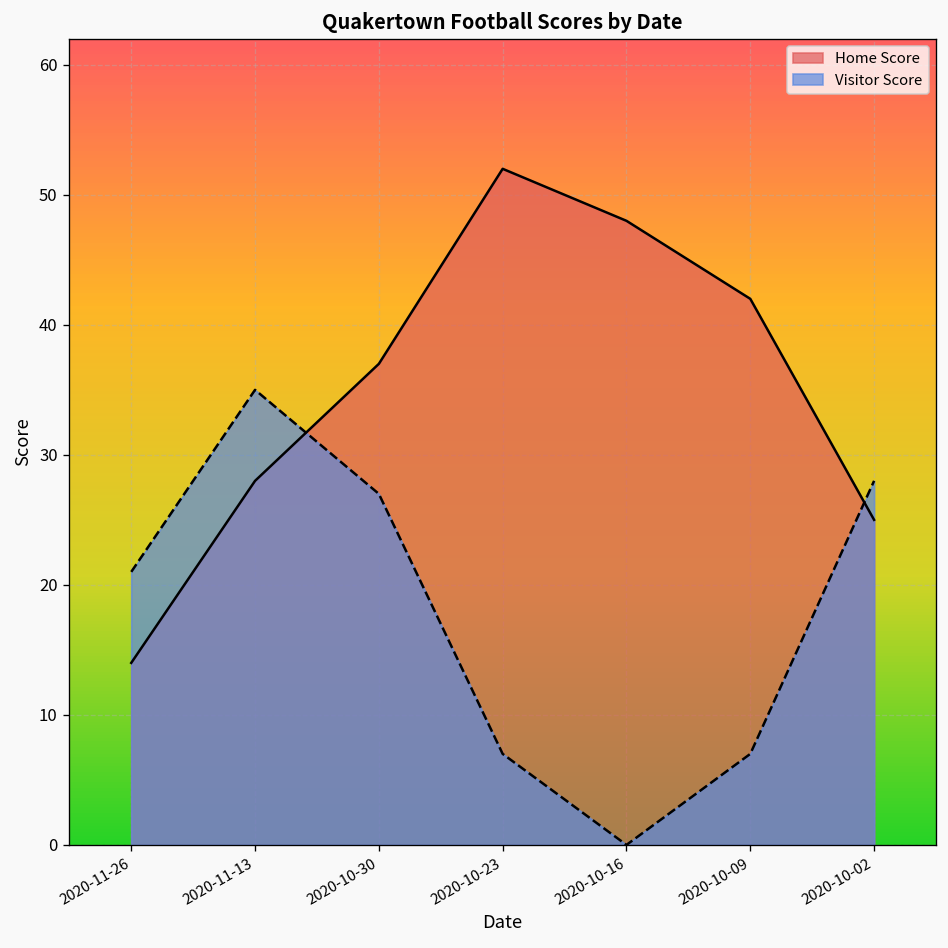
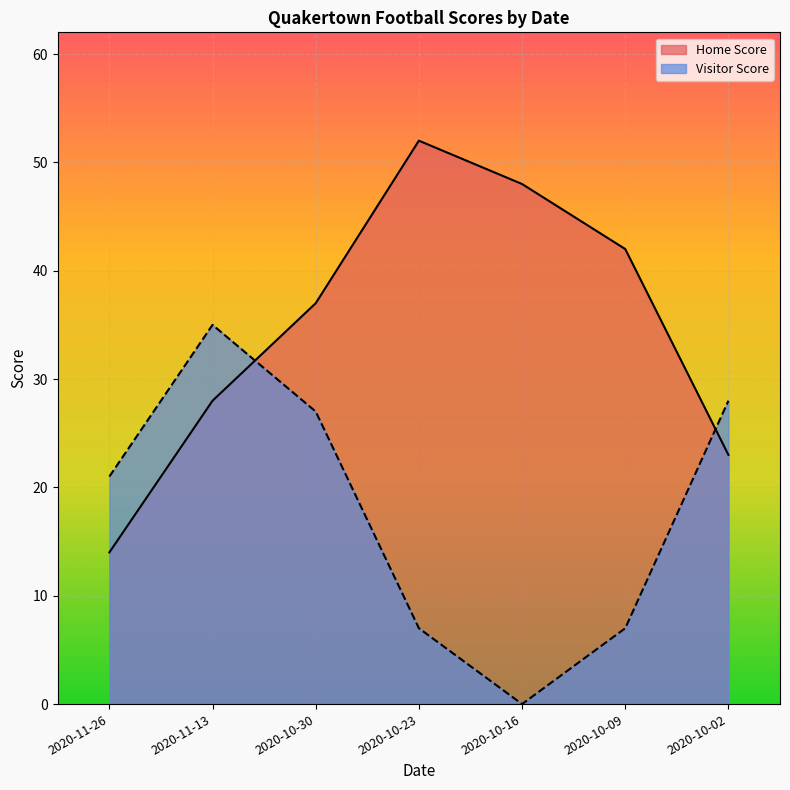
Home Score, 2020-10-02: 25 -> 23
